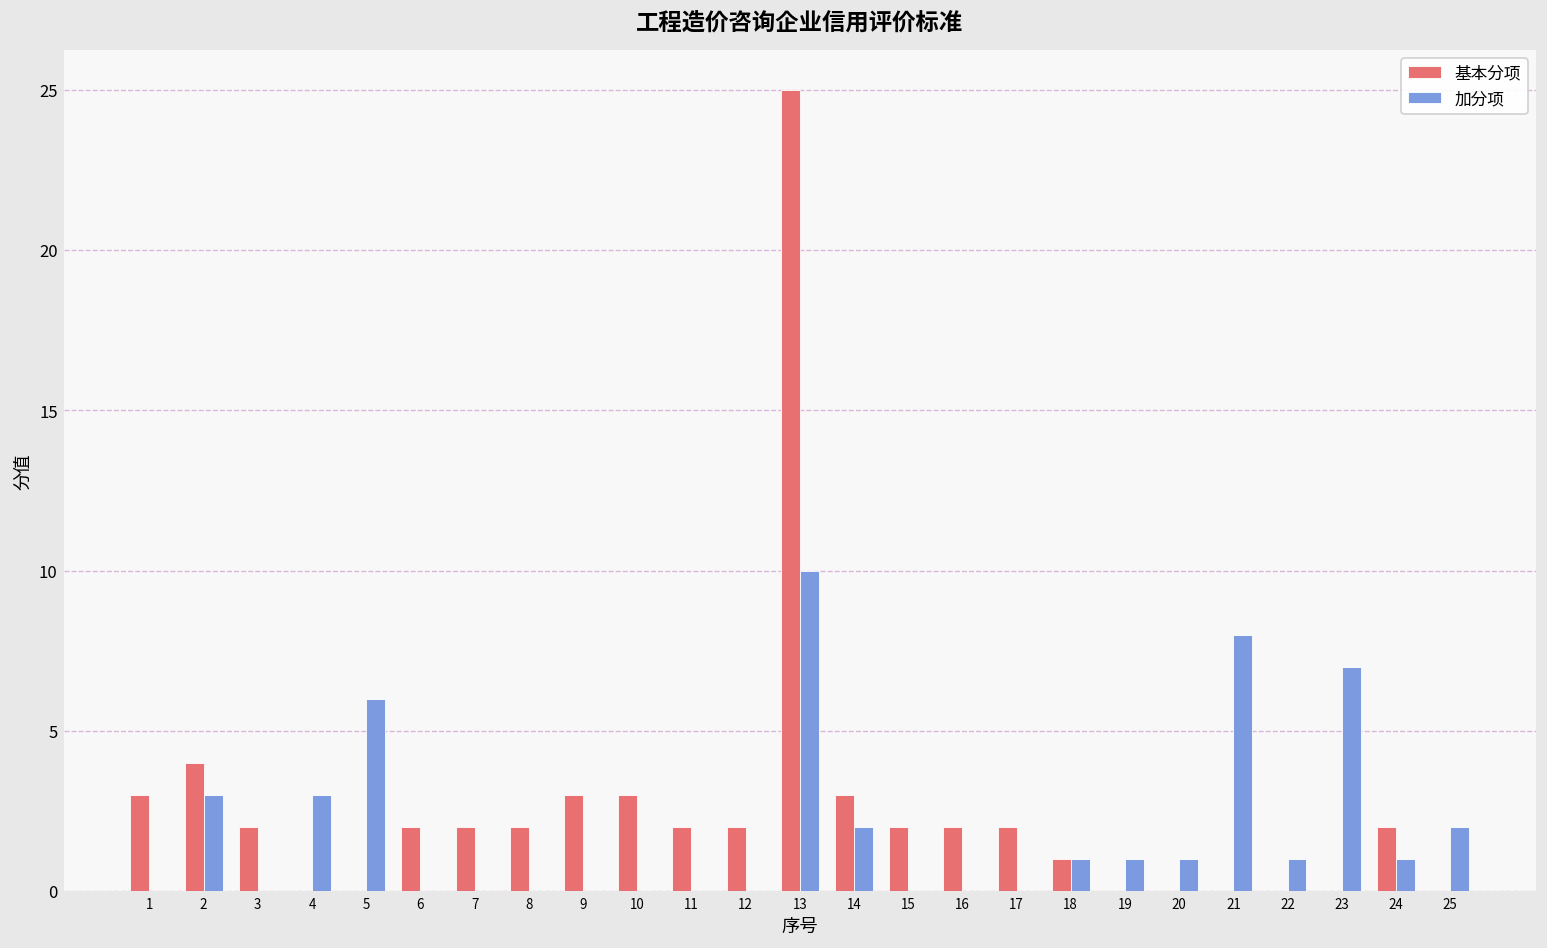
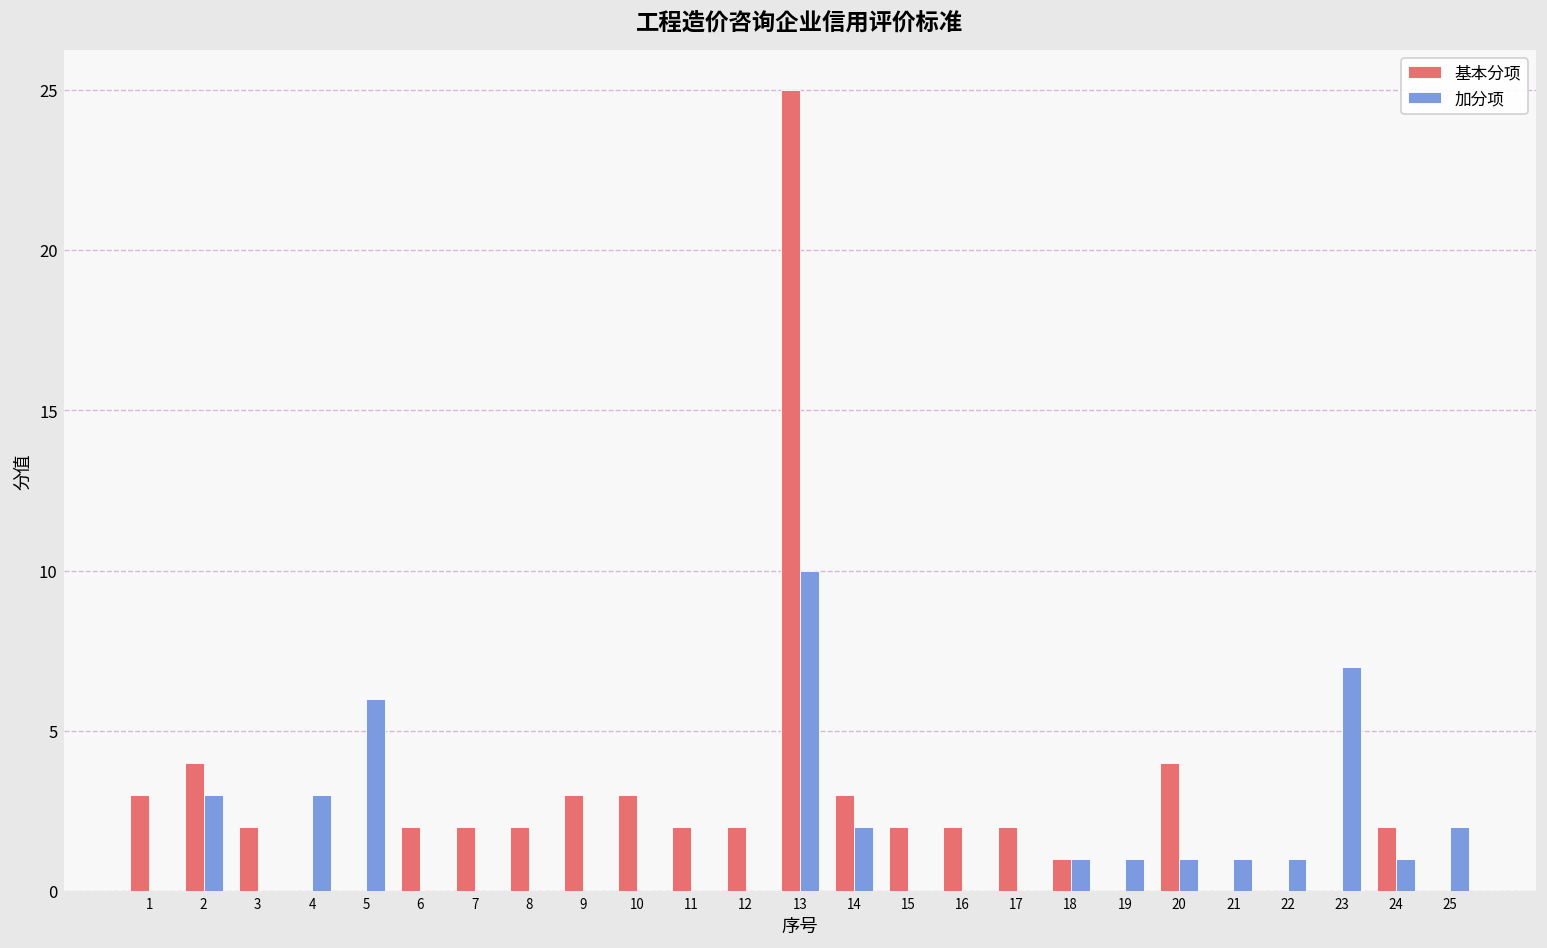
基本分项, 20: 0 -> 4
加分项, 21: 8 -> 1
